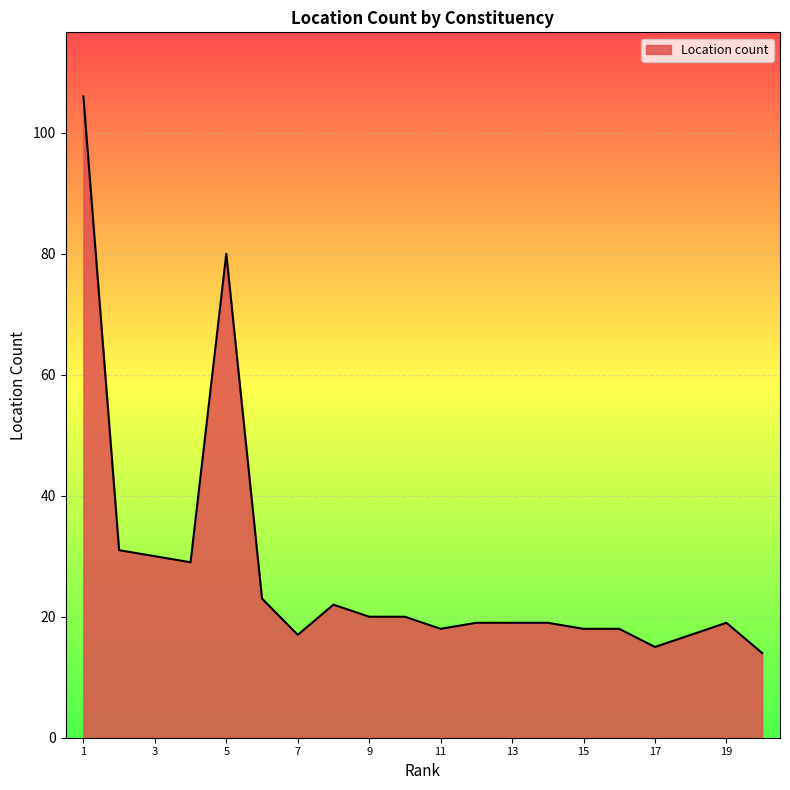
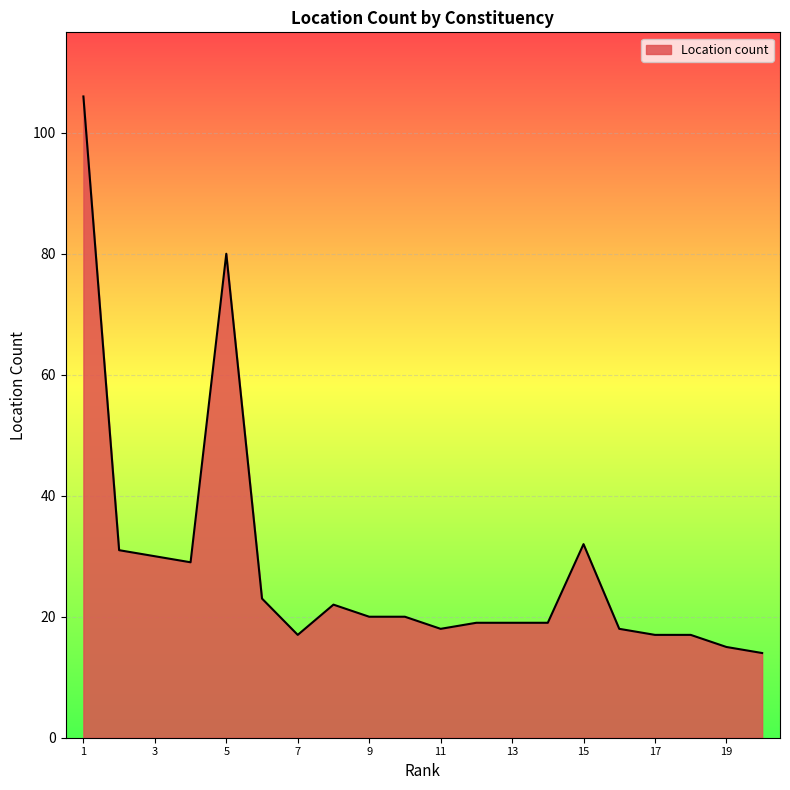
15: 18 -> 32
17: 15 -> 17
19: 19 -> 15
